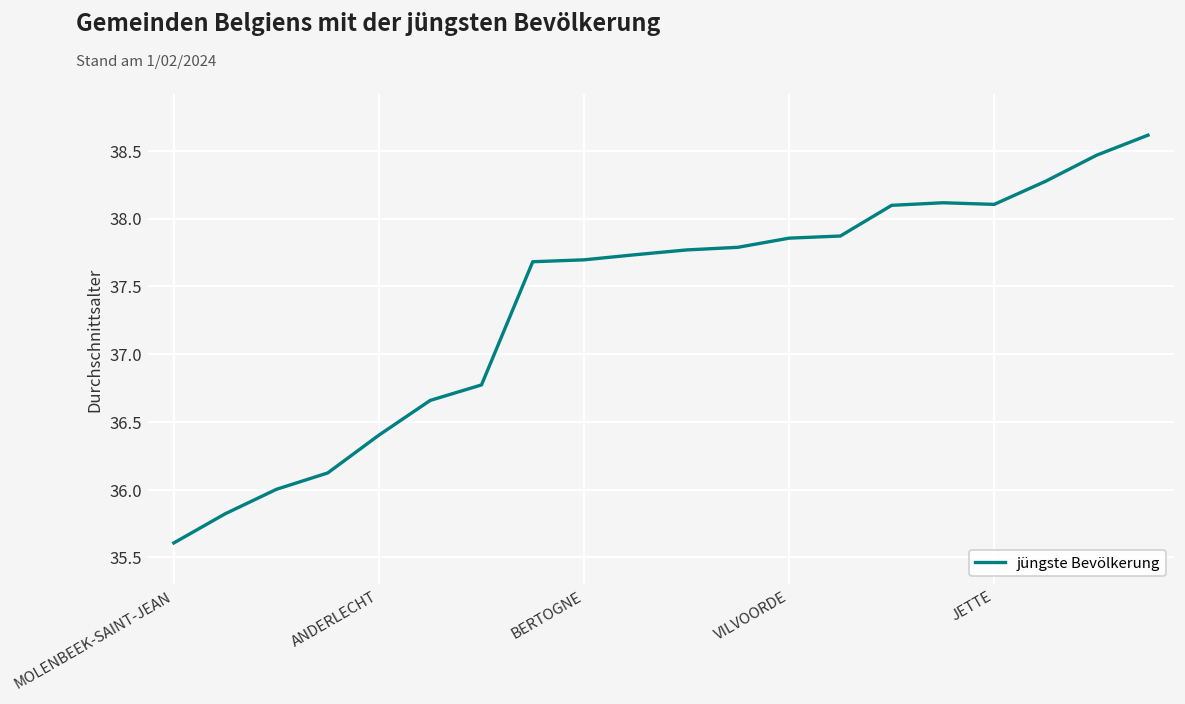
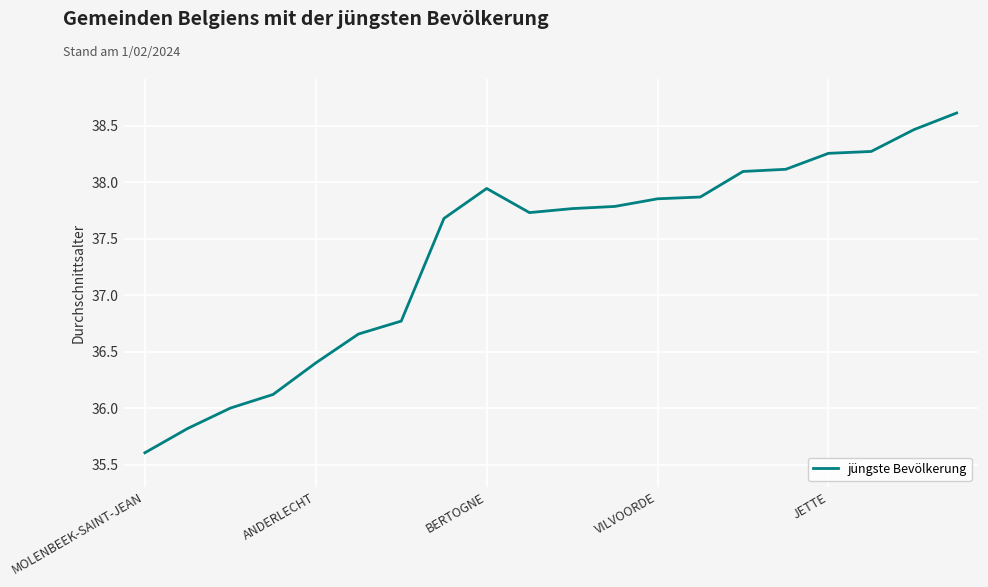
BERTOGNE: 37.70 -> 37.95
JETTE: 38.10 -> 38.26
